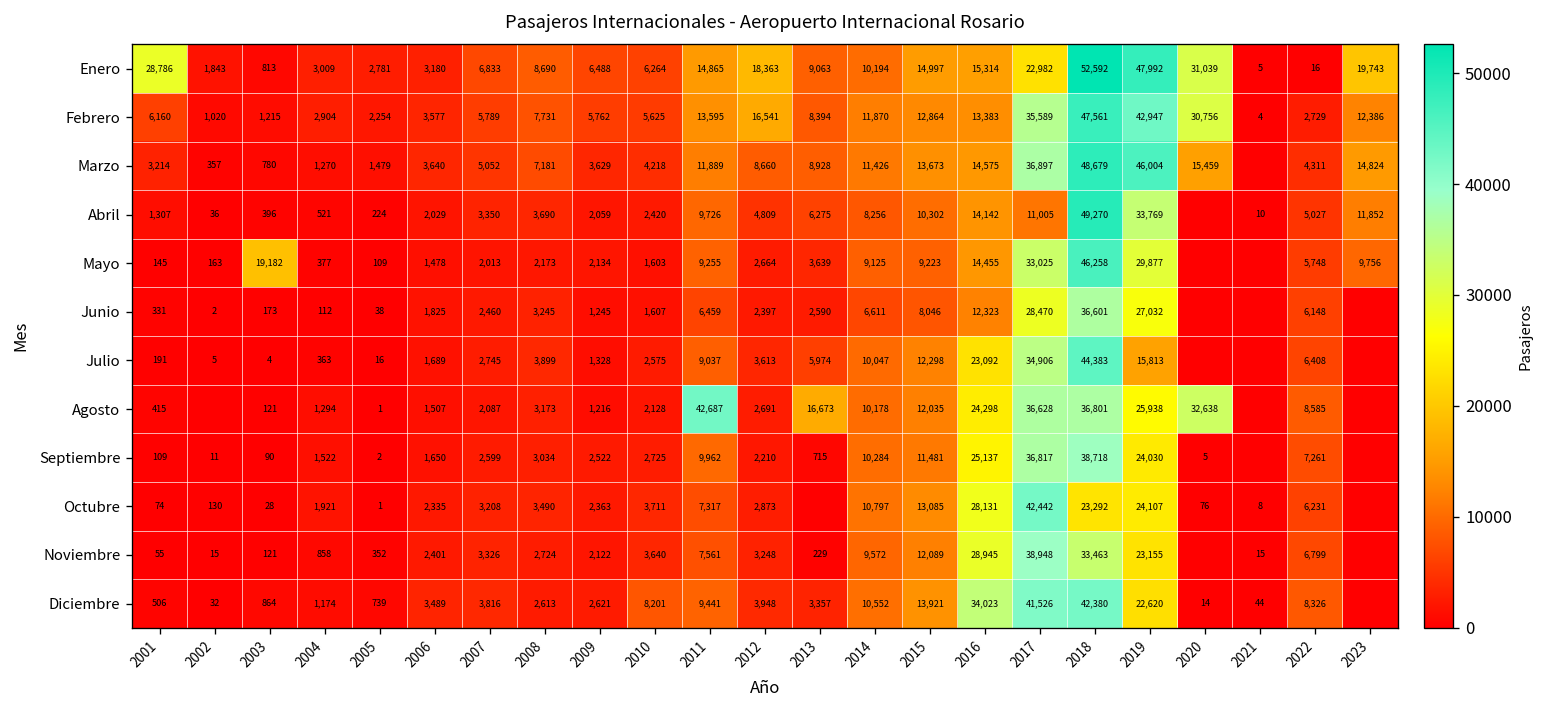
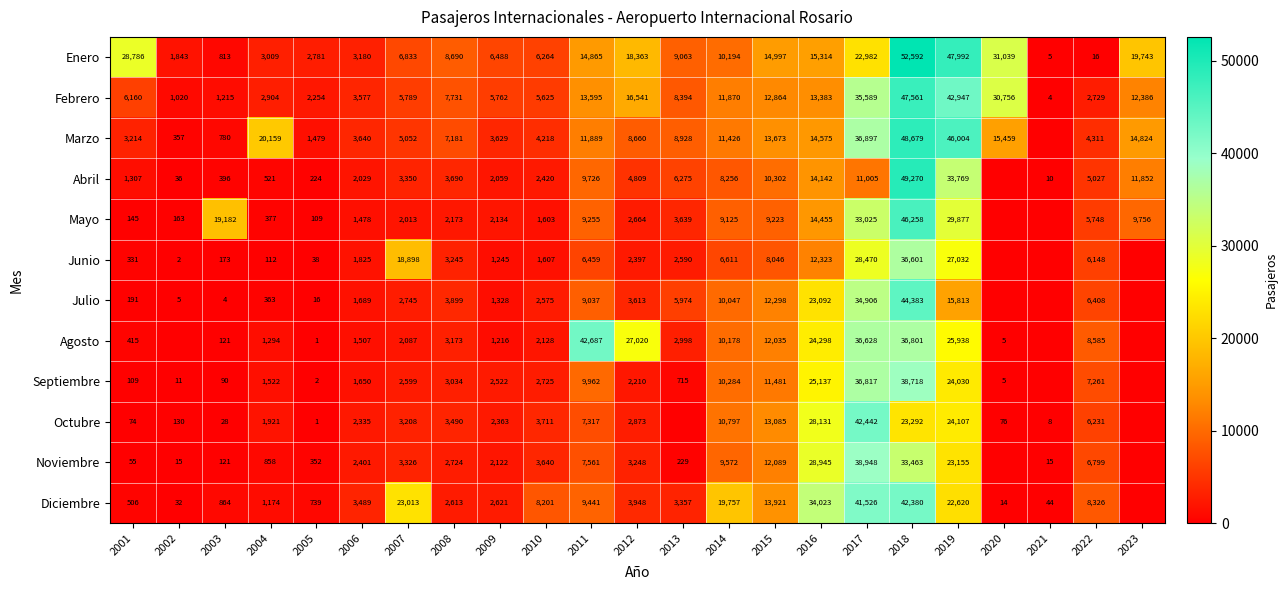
Marzo, 2004: 1,270 -> 20,159
Junio, 2007: 2,460 -> 18,898
Agosto, 2012: 2,691 -> 27,020
Agosto, 2013: 16,673 -> 2,998
Agosto, 2020: 32,638 -> 5
Diciembre, 2007: 3,816 -> 23,013
Diciembre, 2014: 10,552 -> 19,757
